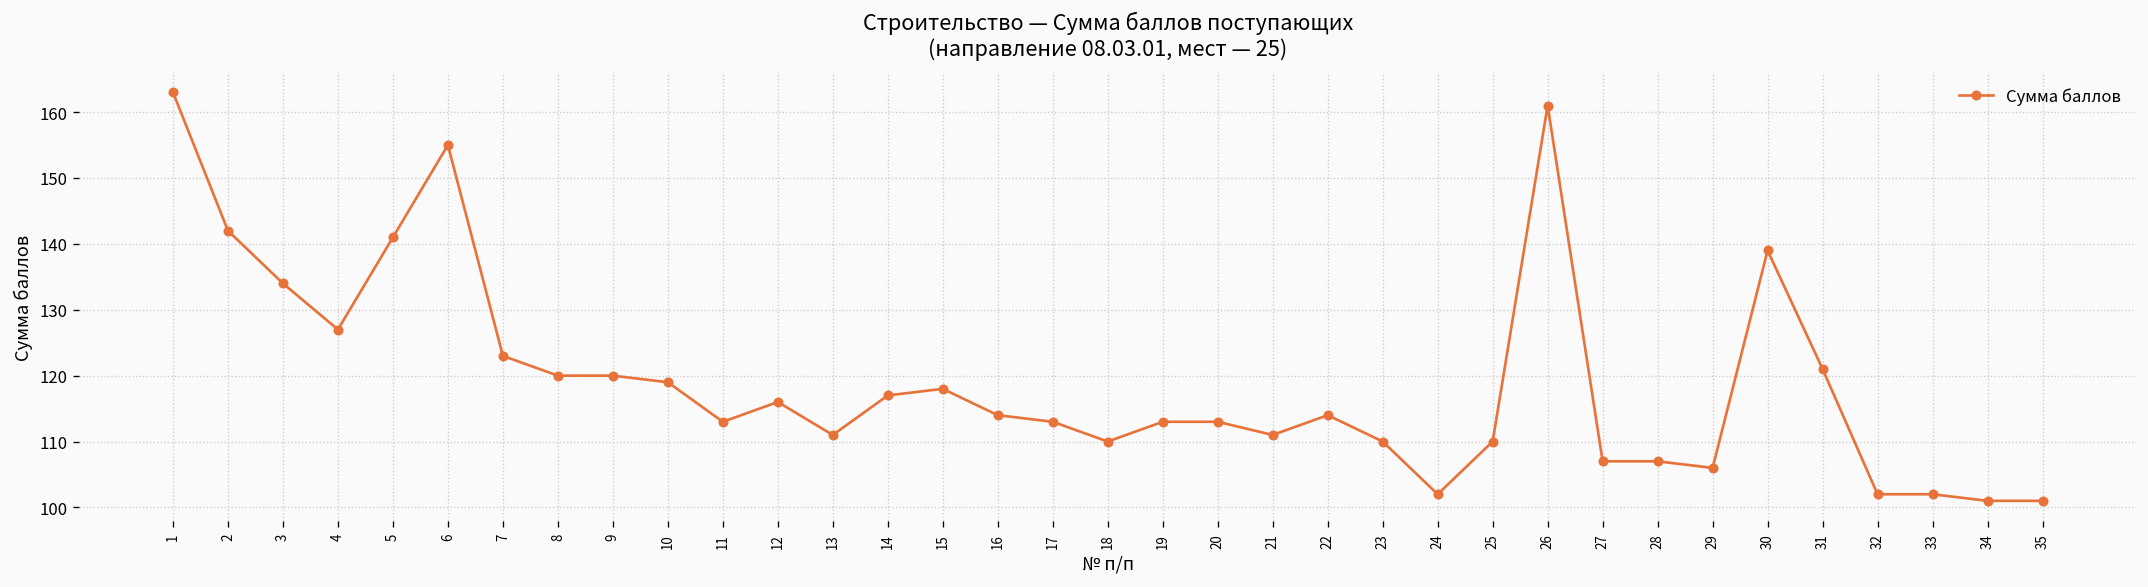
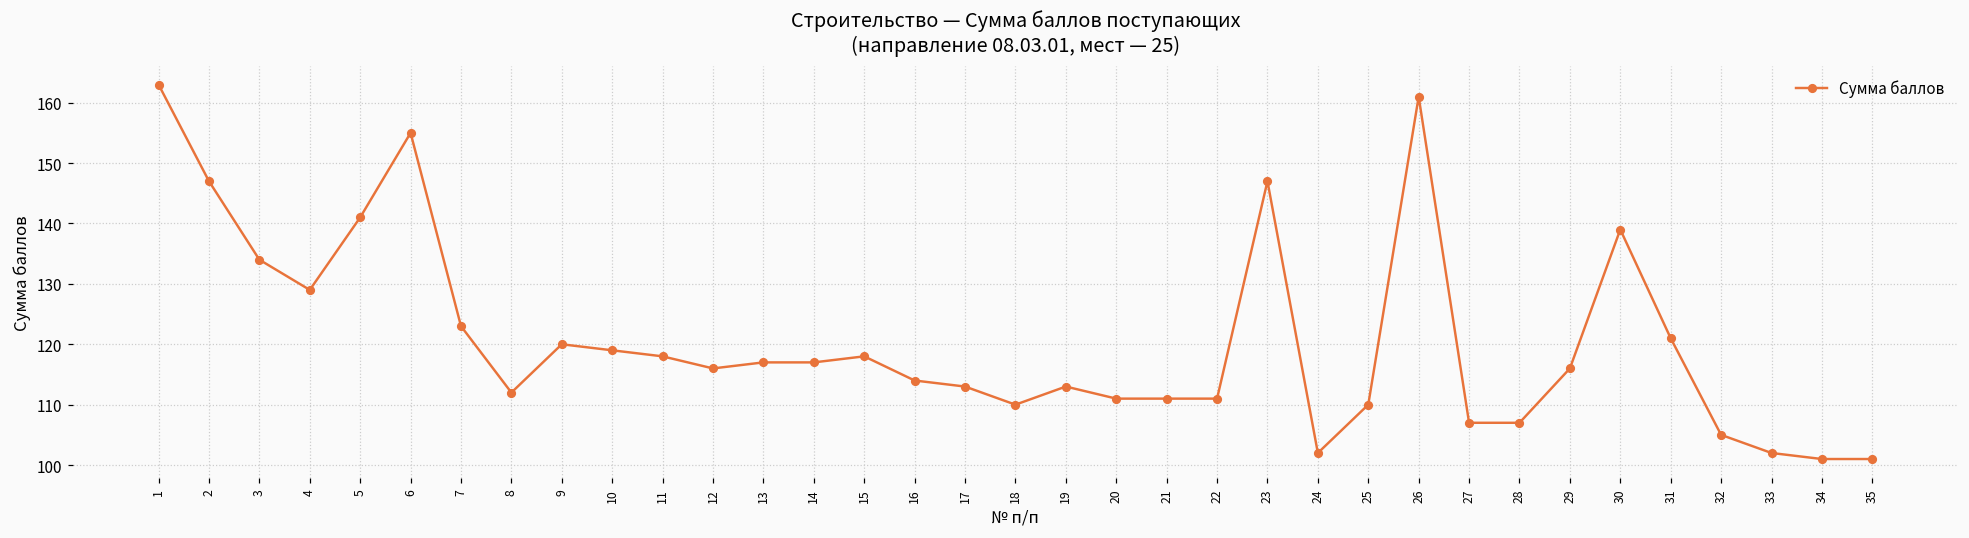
2: 142 -> 147
4: 127 -> 129
8: 120 -> 112
11: 113 -> 118
13: 111 -> 117
20: 113 -> 111
22: 114 -> 111
23: 110 -> 147
29: 106 -> 116
32: 102 -> 105
